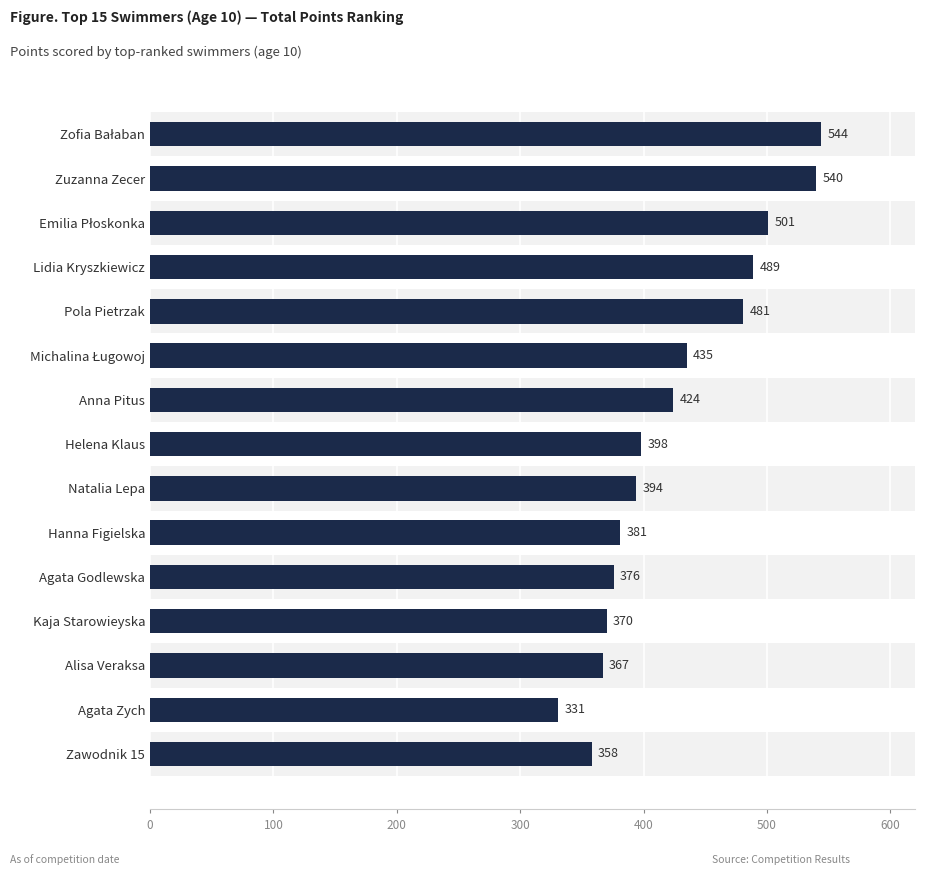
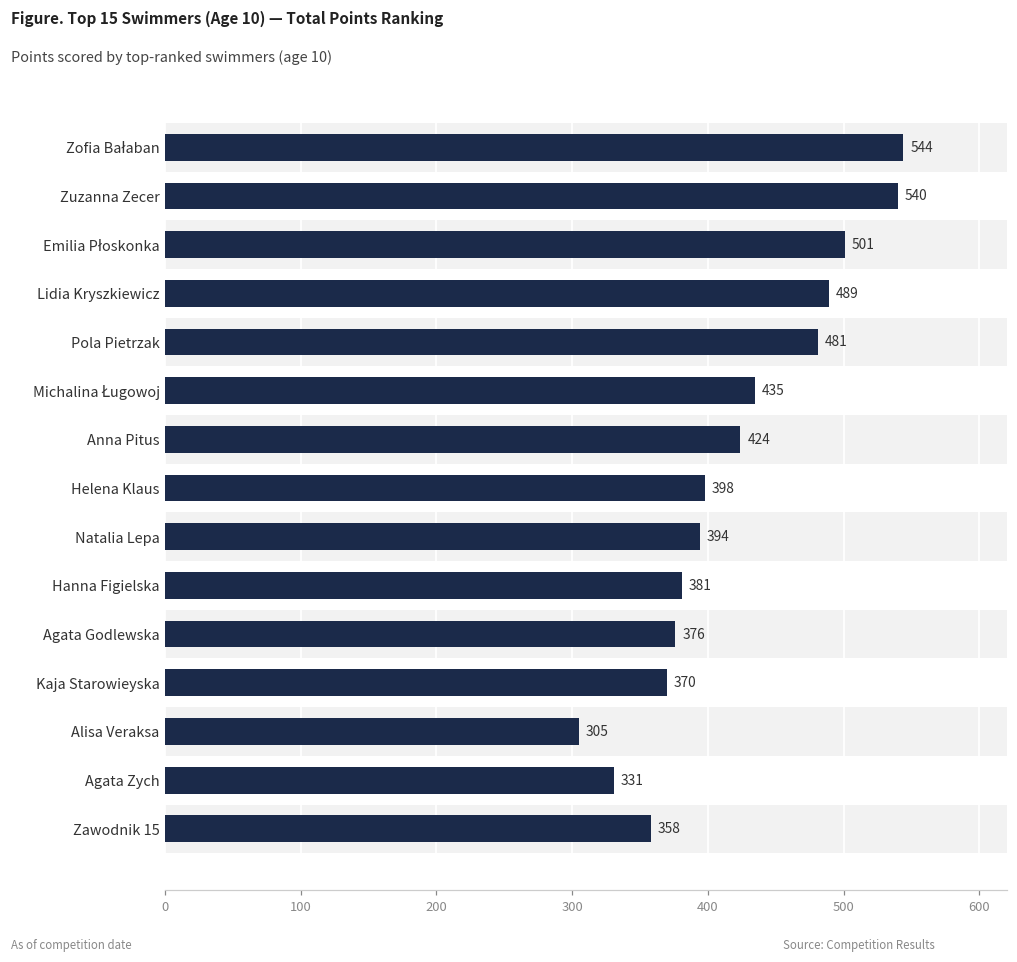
Alisa Veraksa: 367 -> 305
